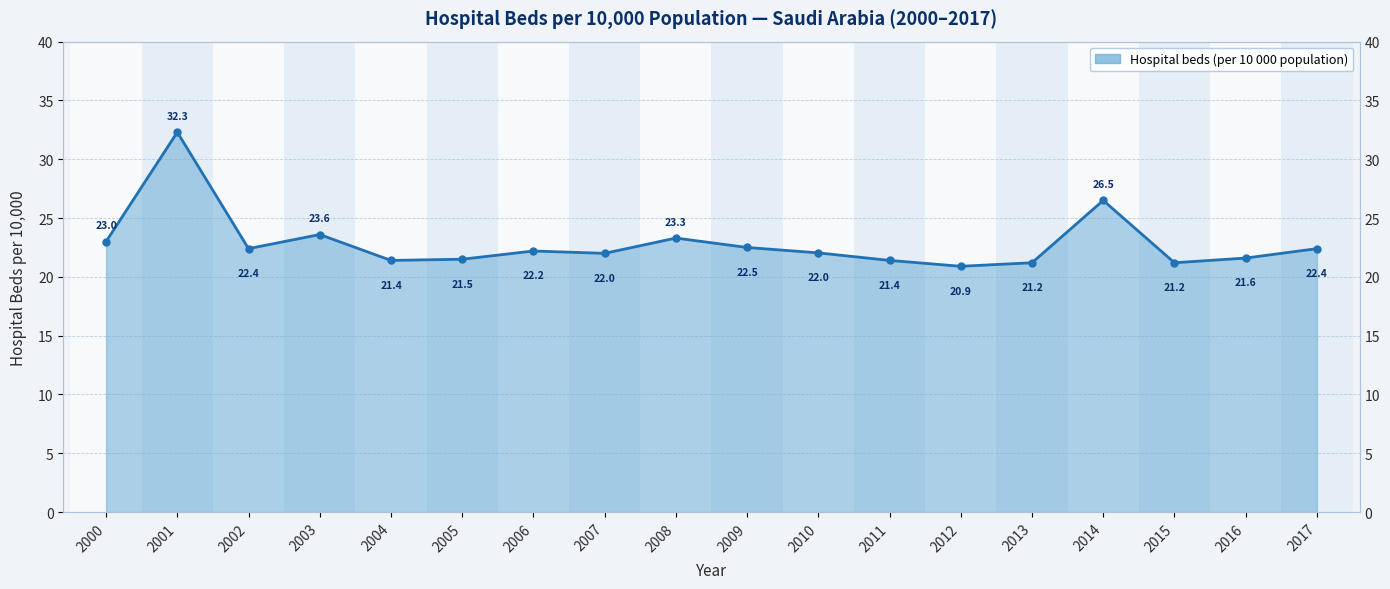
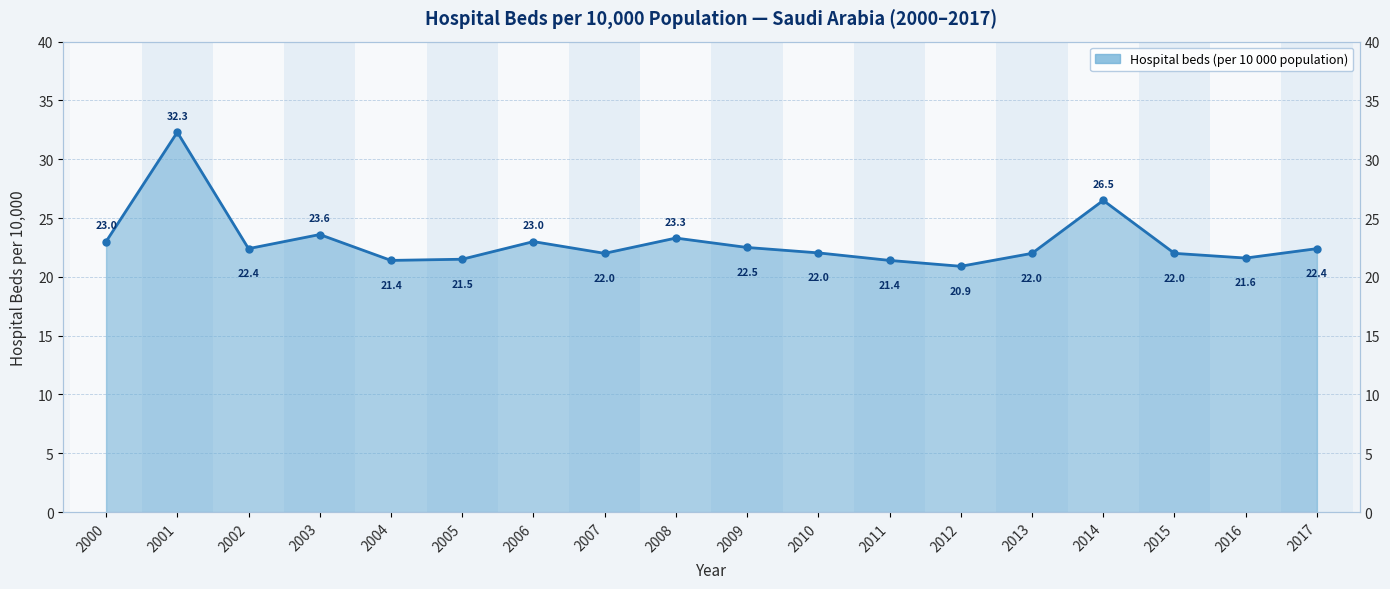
Hospital beds (per 10 000 population), 2006: 22.2 -> 23.0
Hospital beds (per 10 000 population), 2013: 21.2 -> 22.0
Hospital beds (per 10 000 population), 2015: 21.2 -> 22.0
